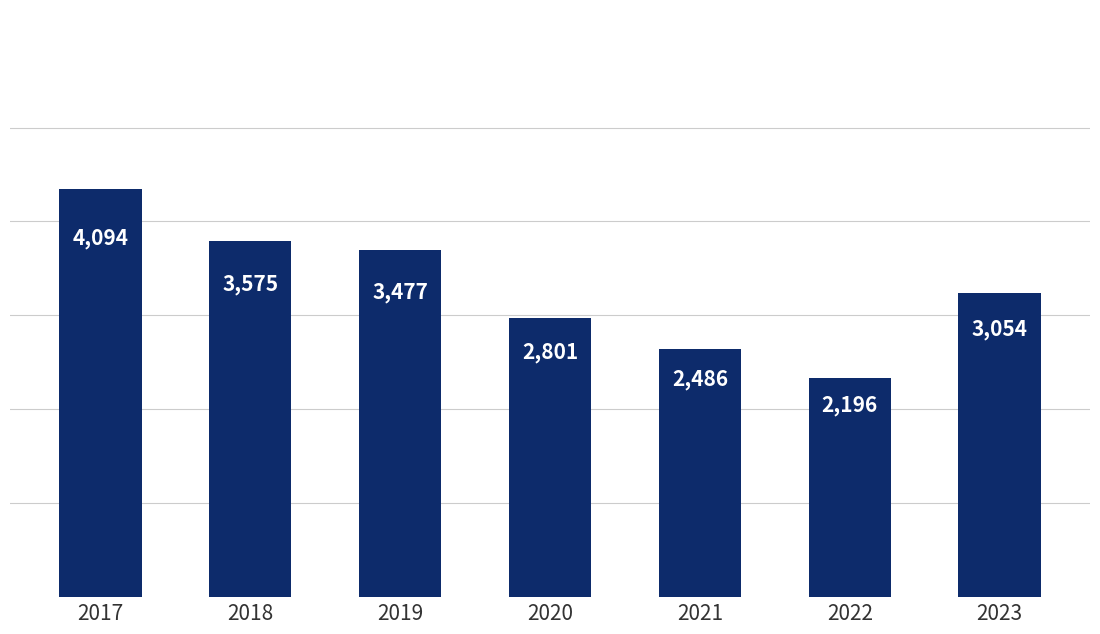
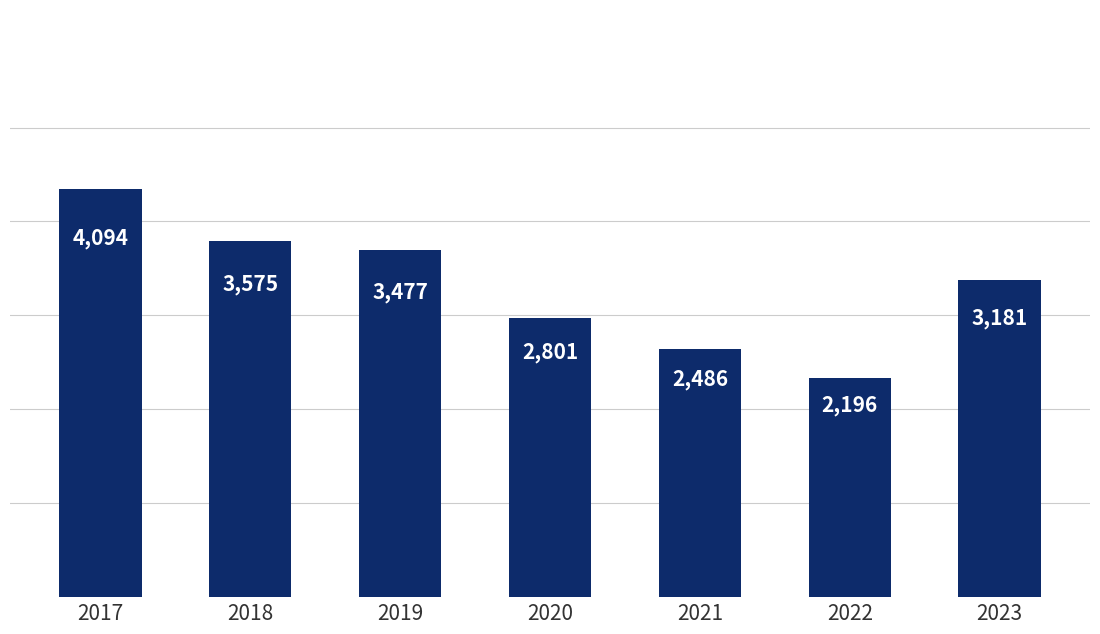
2023: 3,054 -> 3,181
